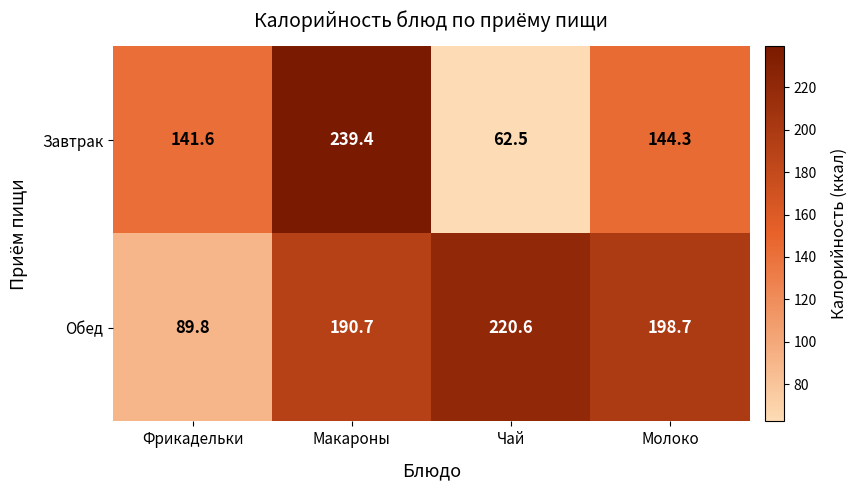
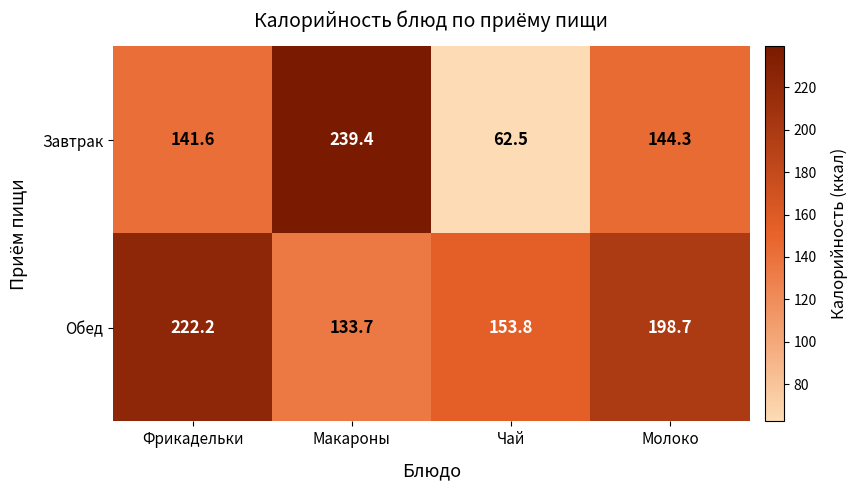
Обед, Фрикадельки: 89.8 -> 222.2
Обед, Макароны: 190.7 -> 133.7
Обед, Чай: 220.6 -> 153.8
